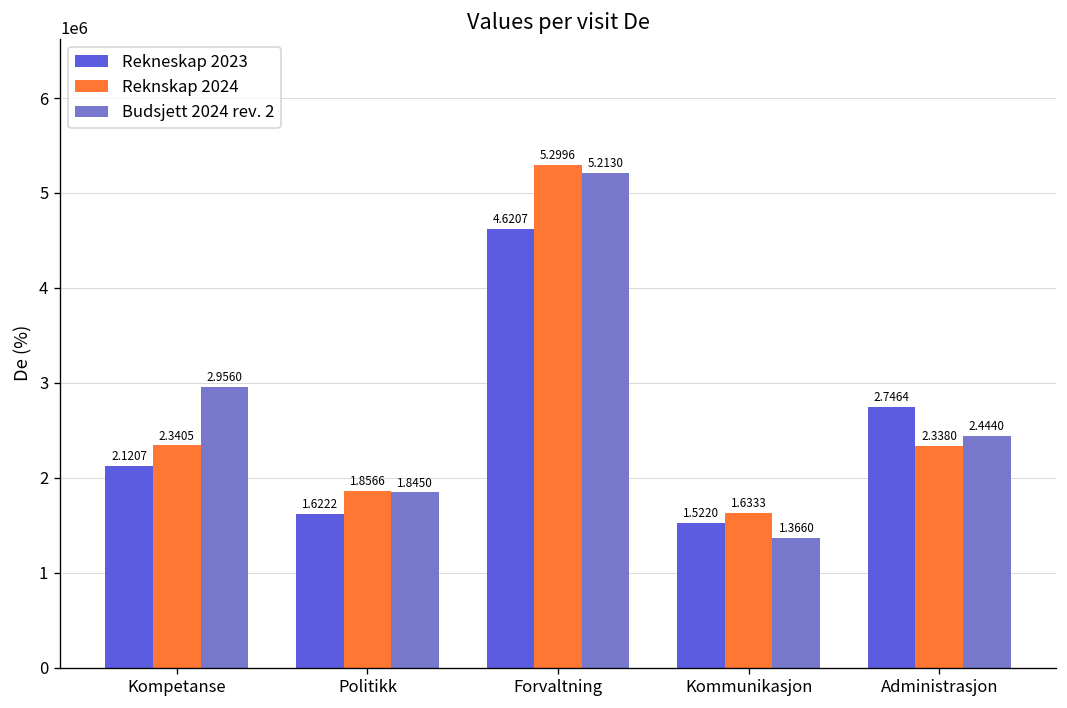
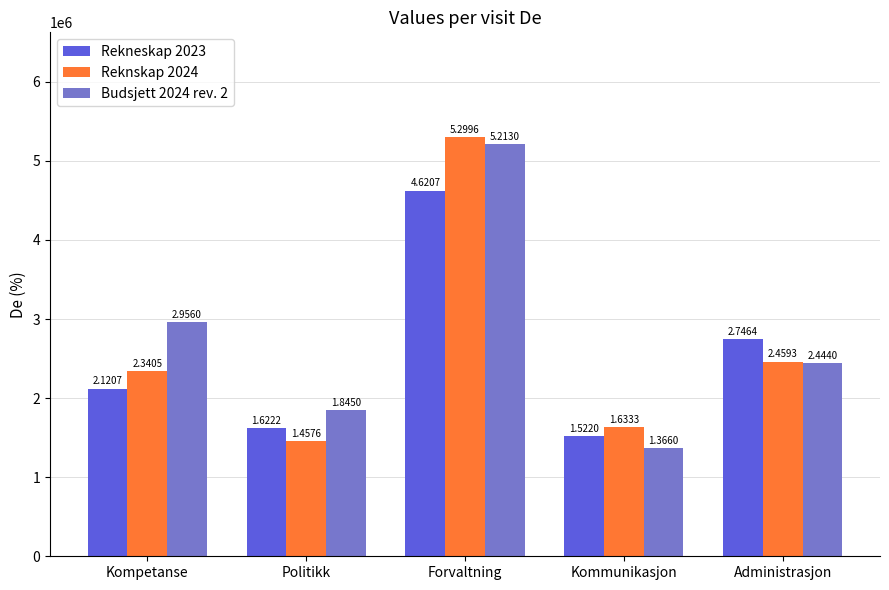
Reknskap 2024, Politikk: 1.8566 -> 1.4576
Reknskap 2024, Administrasjon: 2.3380 -> 2.4593
